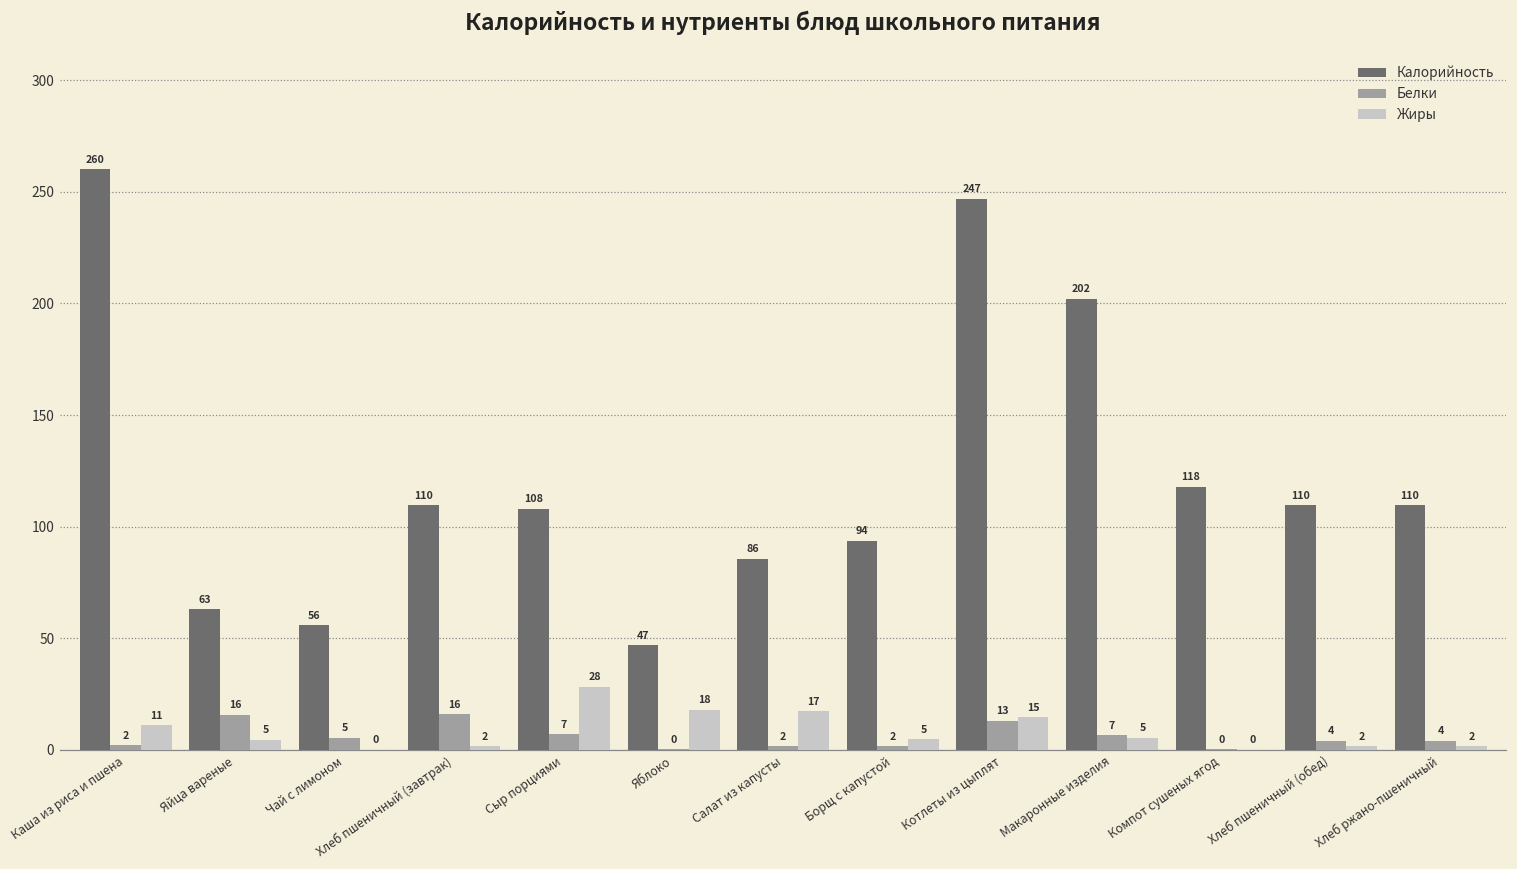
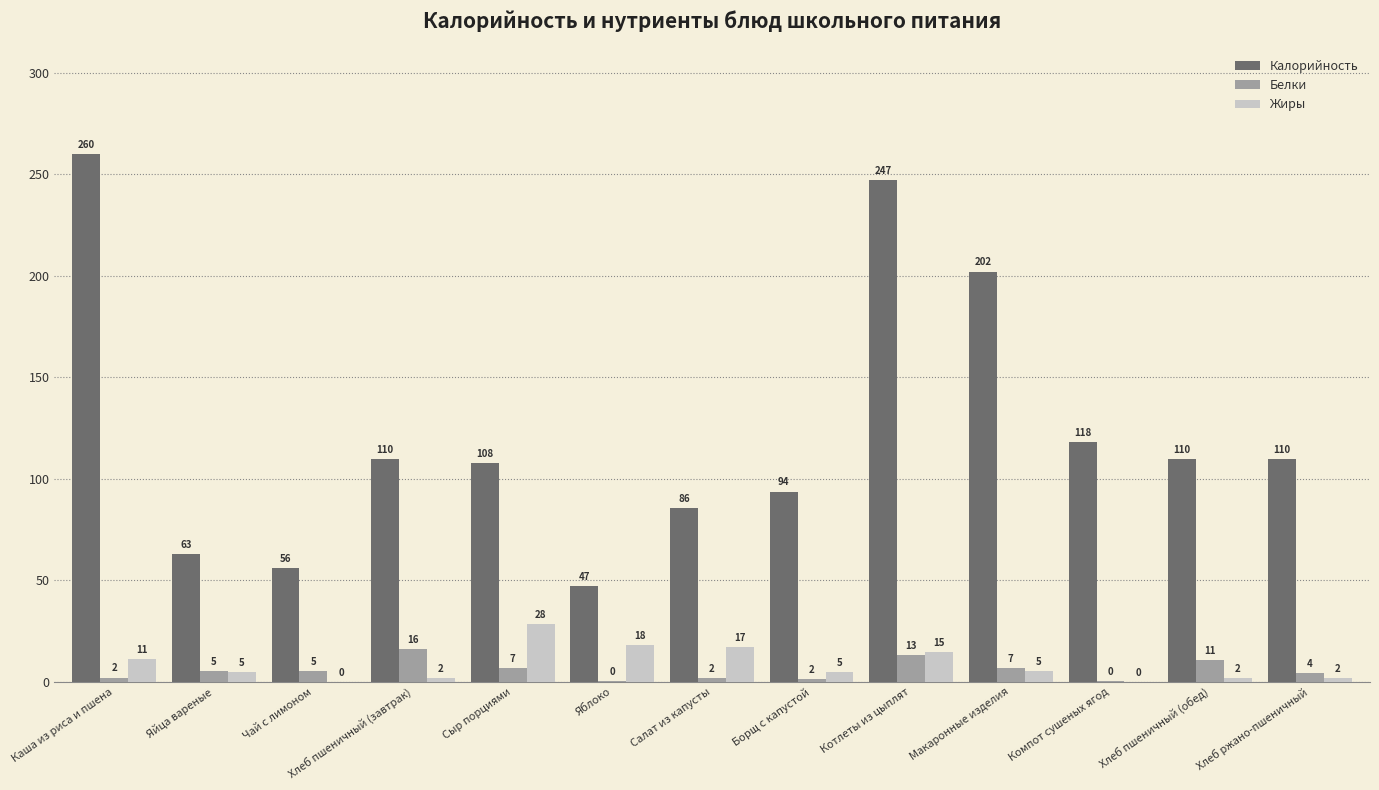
Белки, Яйца вареные: 16 -> 5
Белки, Хлеб пшеничный (обед): 4 -> 11
